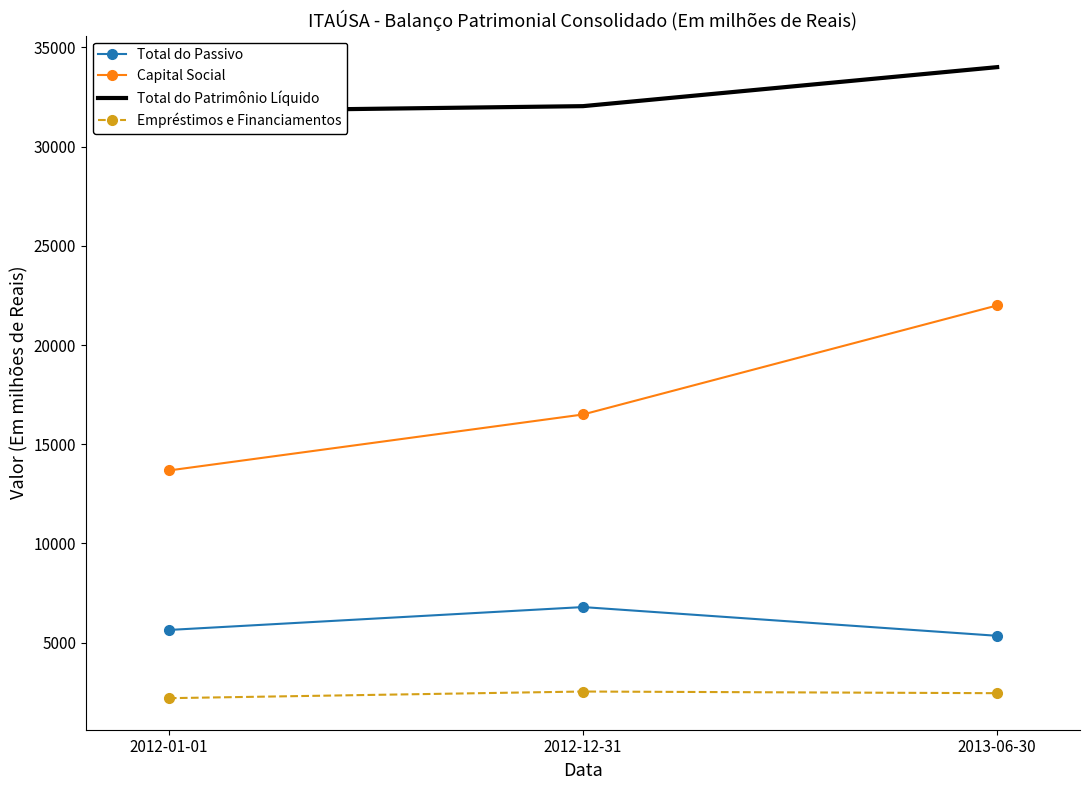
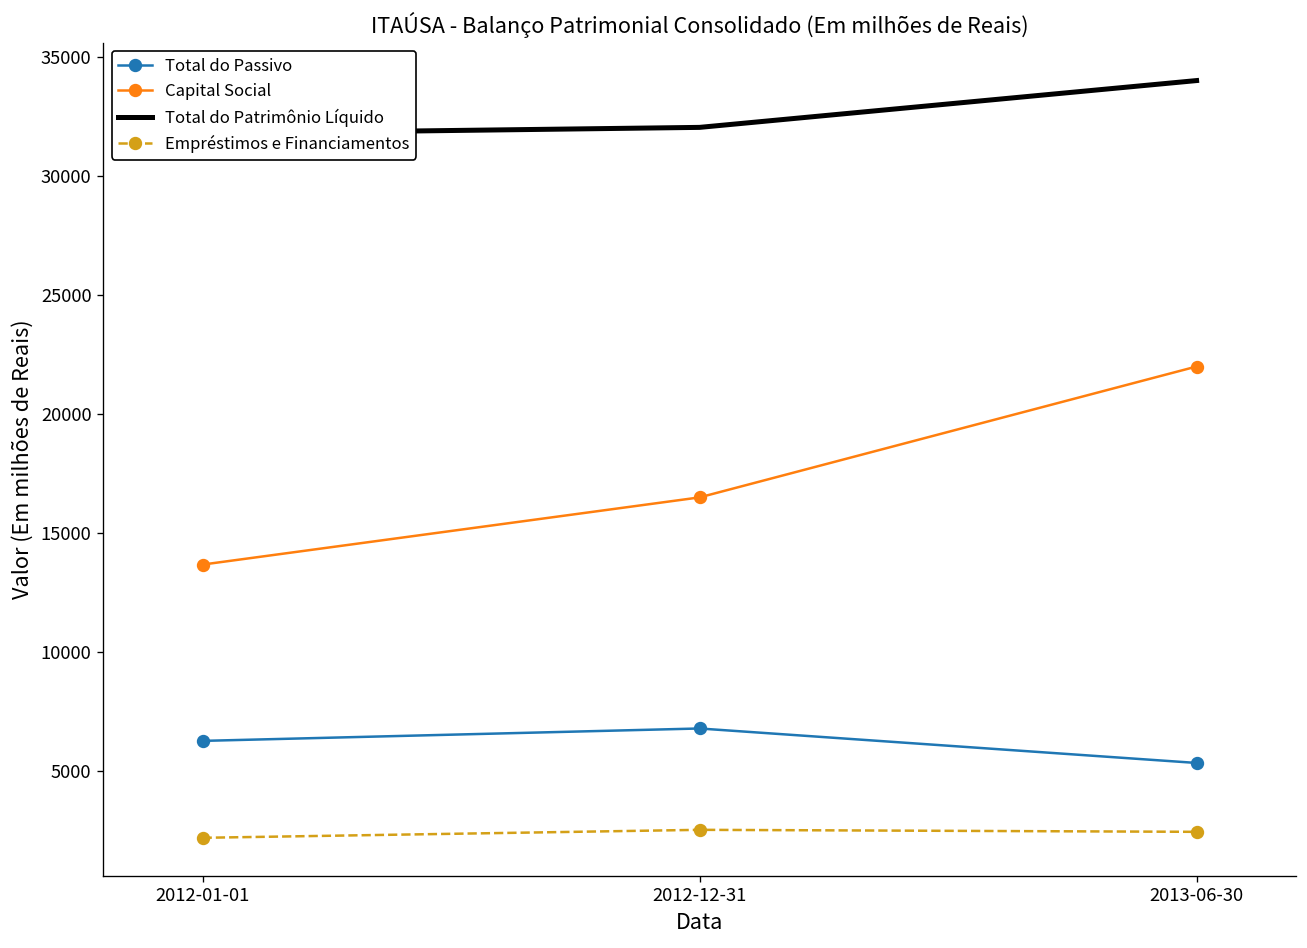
Total do Passivo, 2012-01-01: 5600 -> 6300
